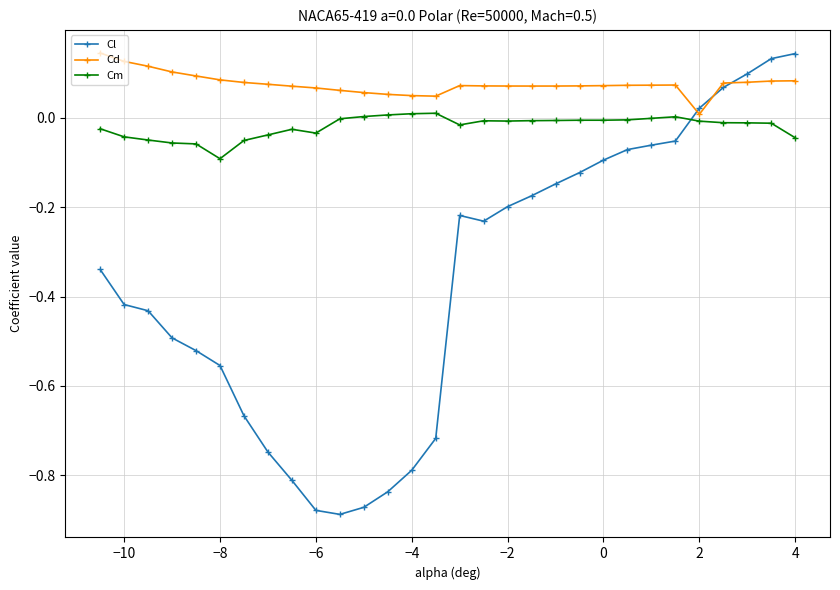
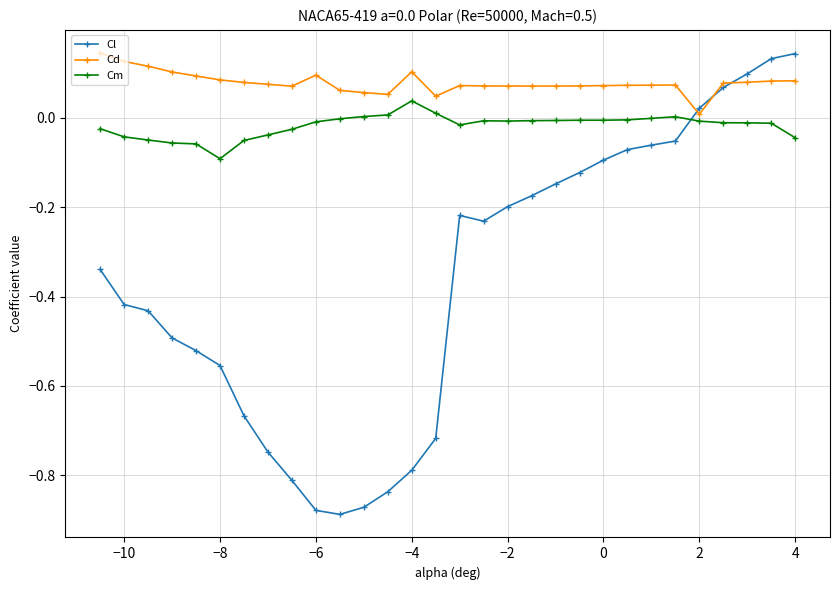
Cd, −6: 0.07 -> 0.10
Cm, −6: -0.03 -> -0.01
Cd, −4: 0.05 -> 0.10
Cm, −4: 0.01 -> 0.04
